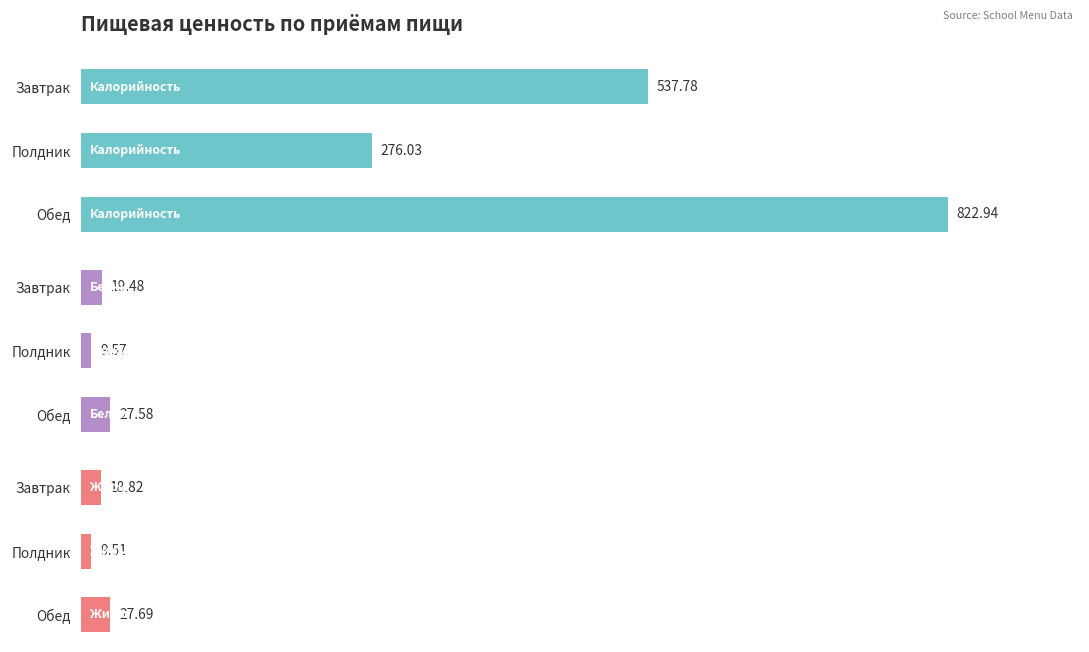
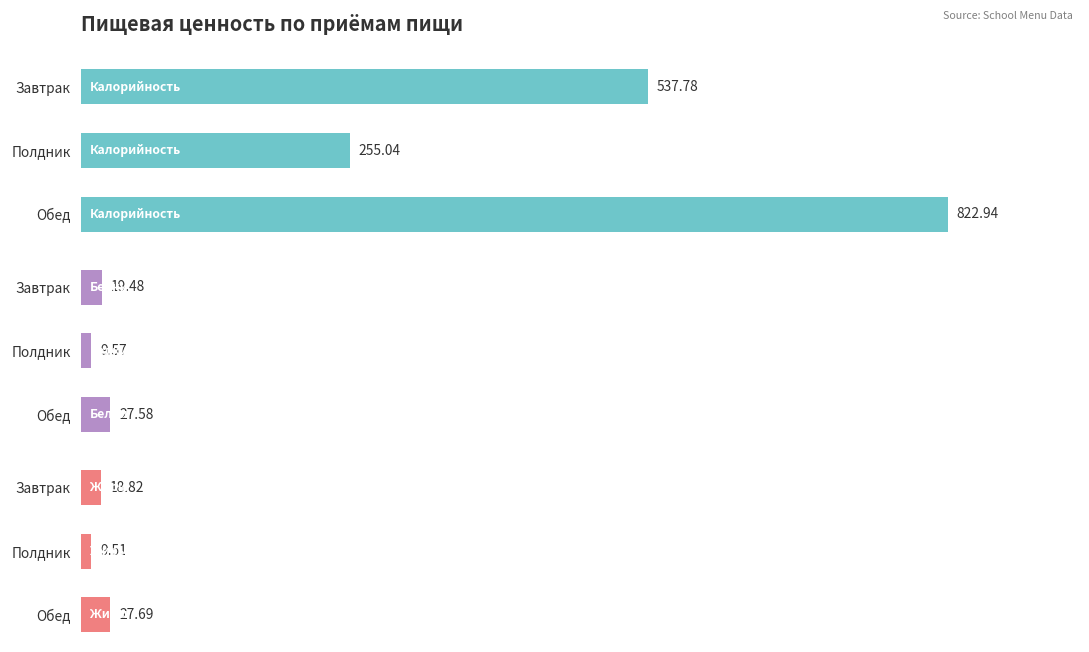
Пищевая ценность по приёмам пищи, Полдник: 276.03 -> 255.04
